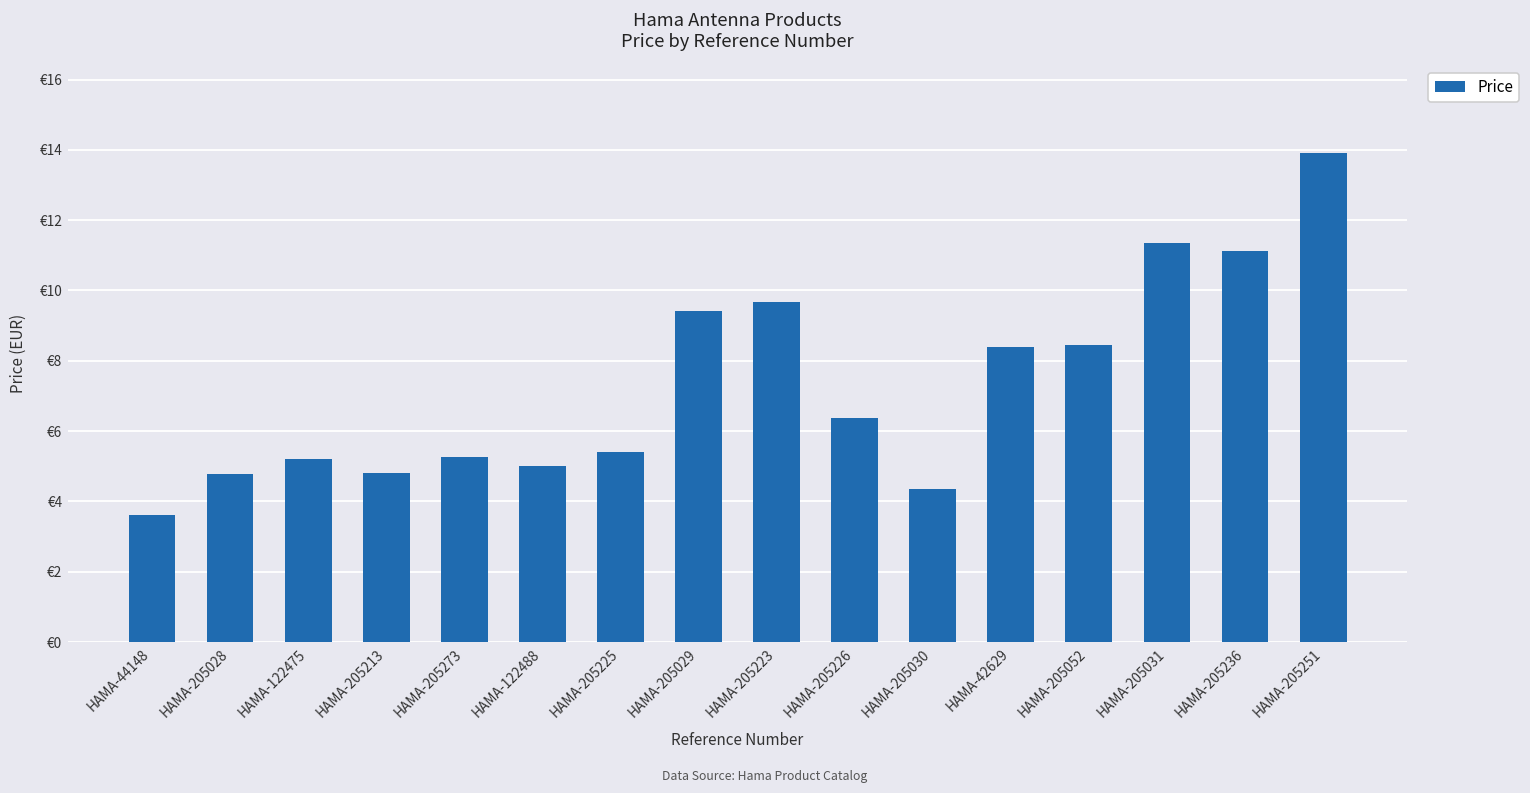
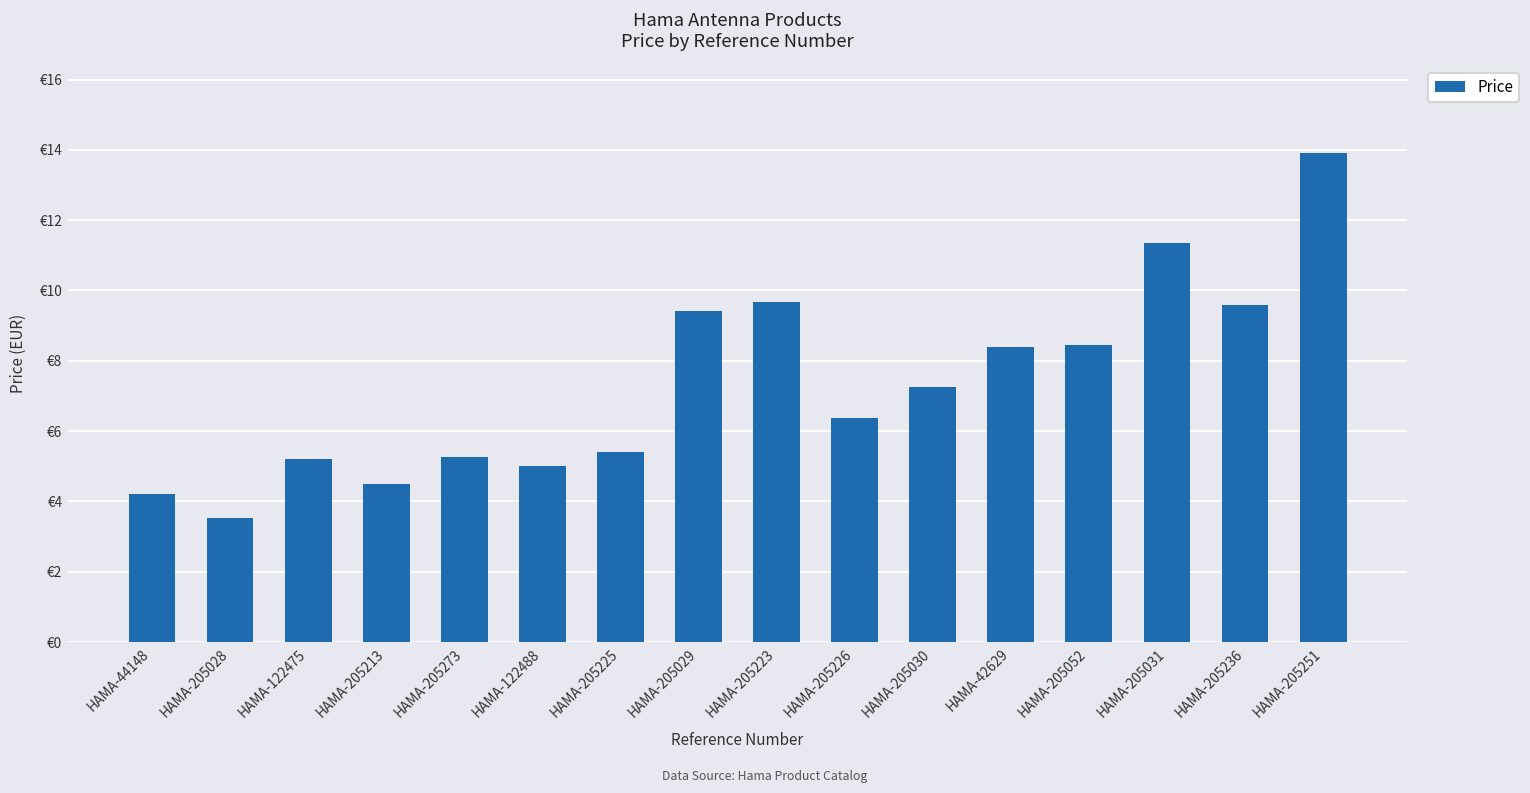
HAMA-44148: €3.6 -> €4.2
HAMA-205028: €4.8 -> €3.5
HAMA-205213: €4.8 -> €4.5
HAMA-205030: €4.4 -> €7.2
HAMA-205236: €11.1 -> €9.6
